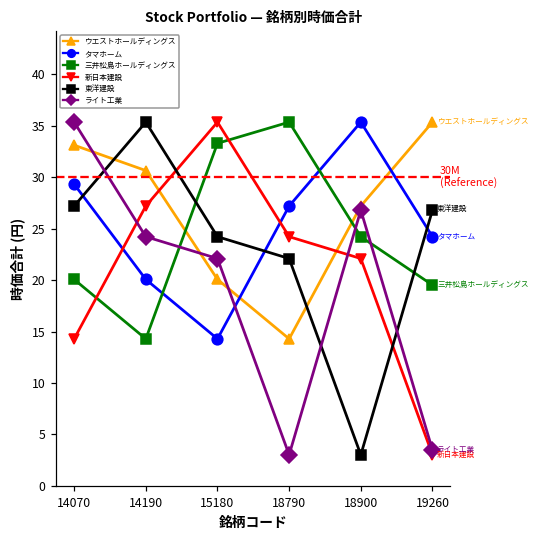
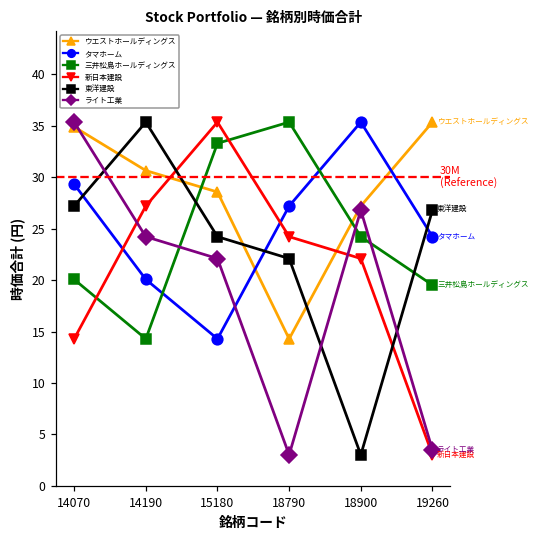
ウエストホールディングス, 14070: 33 -> 35
ウエストホールディングス, 15180: 20 -> 29
